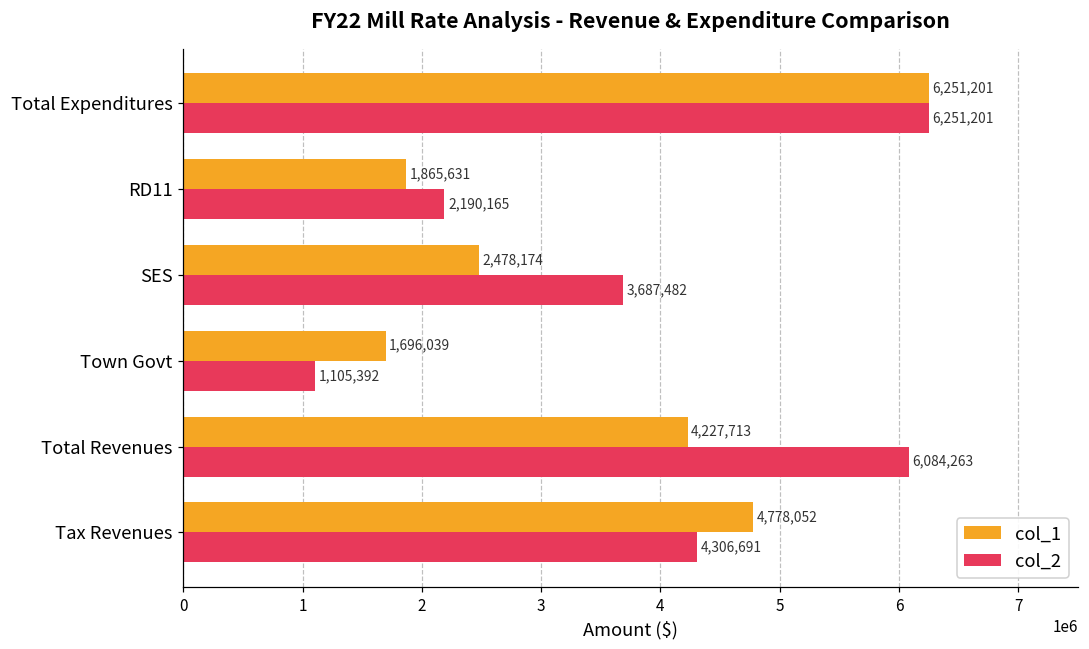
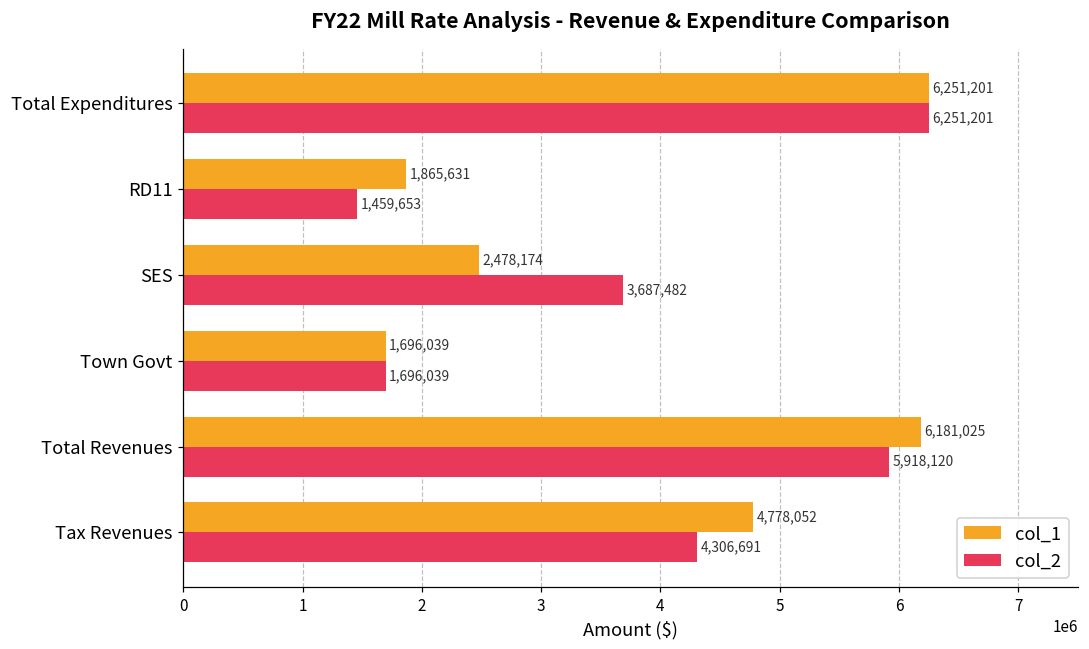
col_2, RD11: 2,190,165 -> 1,459,653
col_2, Town Govt: 1,105,392 -> 1,696,039
col_1, Total Revenues: 4,227,713 -> 6,181,025
col_2, Total Revenues: 6,084,263 -> 5,918,120
